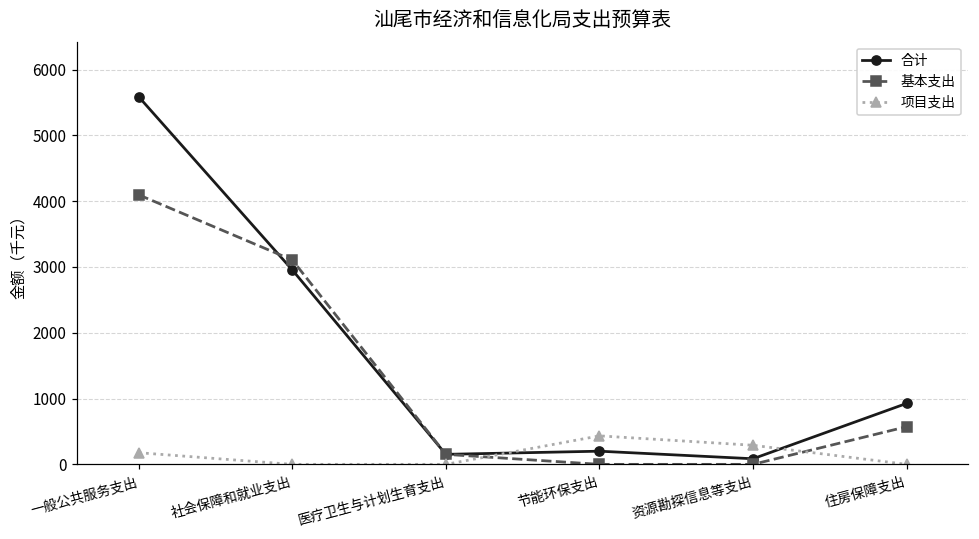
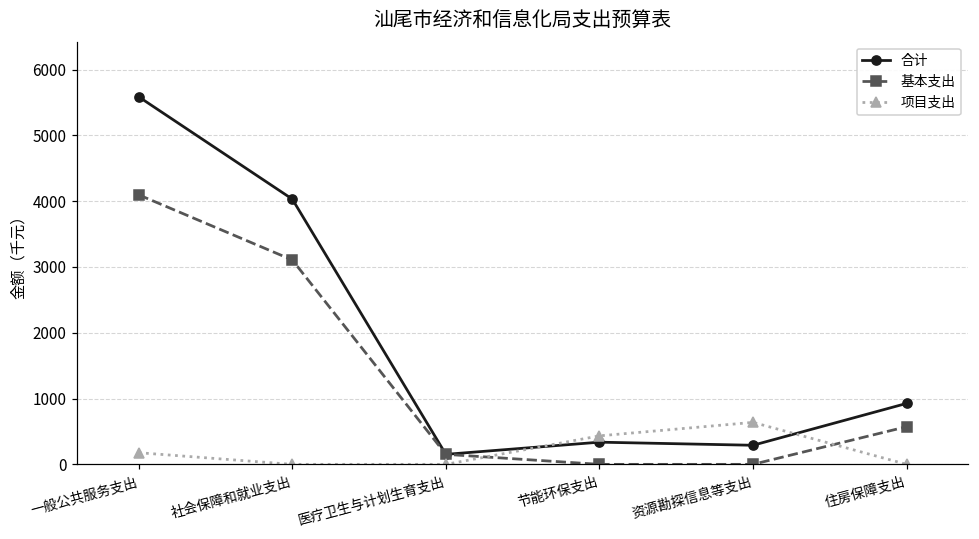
合计, 社会保障和就业支出: 3000 -> 4000
合计, 节能环保支出: 200 -> 300
合计, 资源勘探信息等支出: 100 -> 300
项目支出, 资源勘探信息等支出: 300 -> 600
